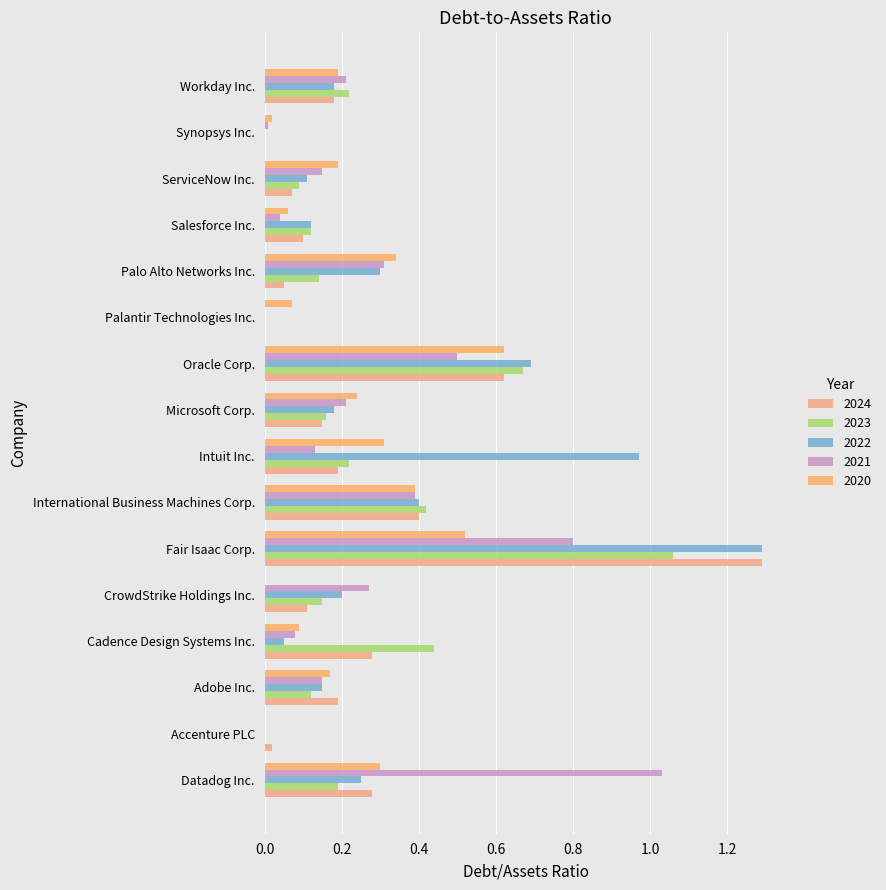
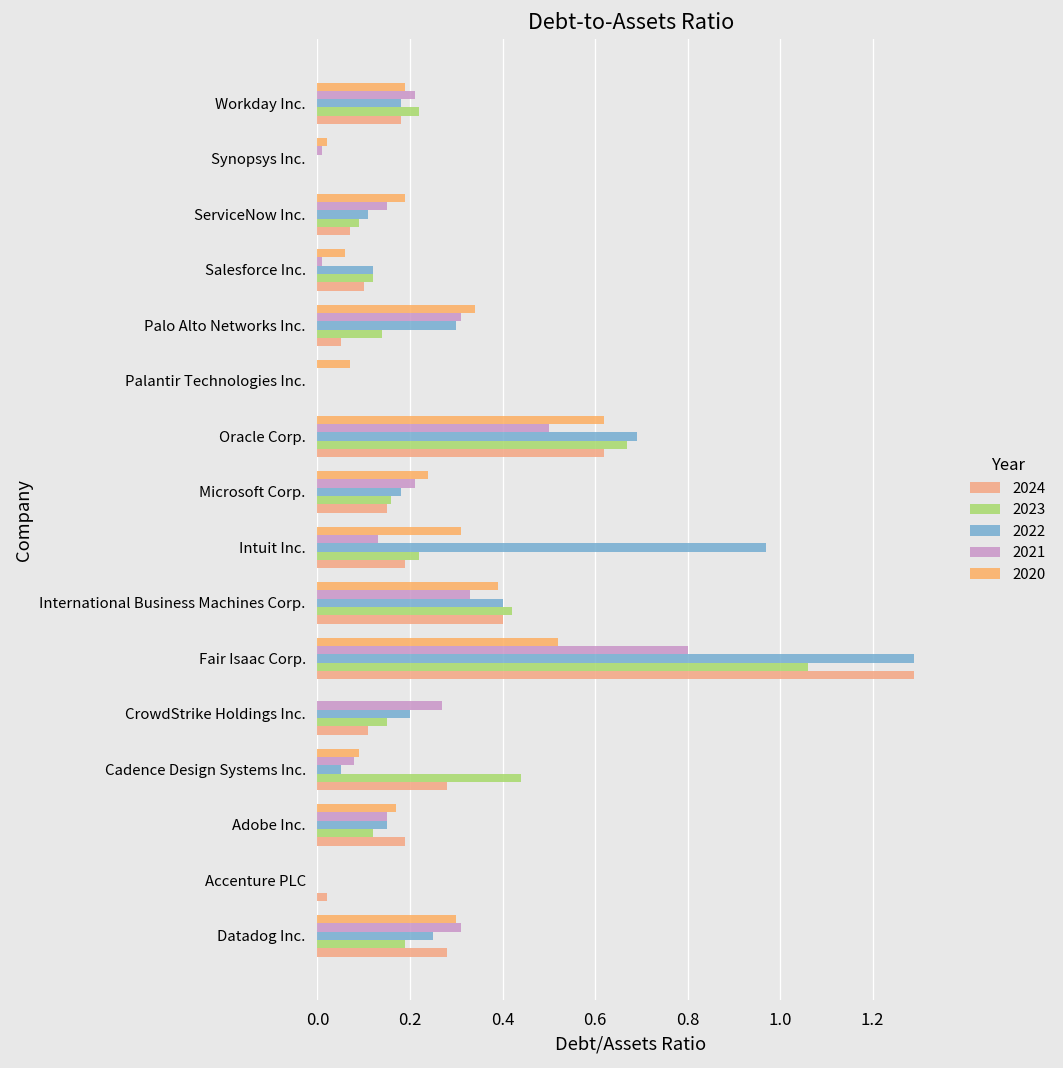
2021, Salesforce Inc.: 0.04 -> 0.01
2021, International Business Machines Corp.: 0.39 -> 0.33
2021, Datadog Inc.: 1.03 -> 0.31
